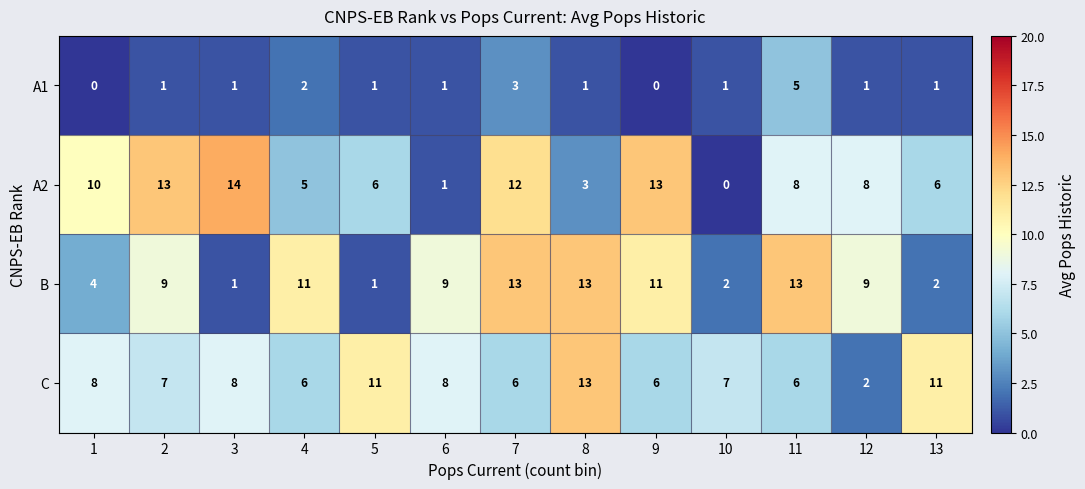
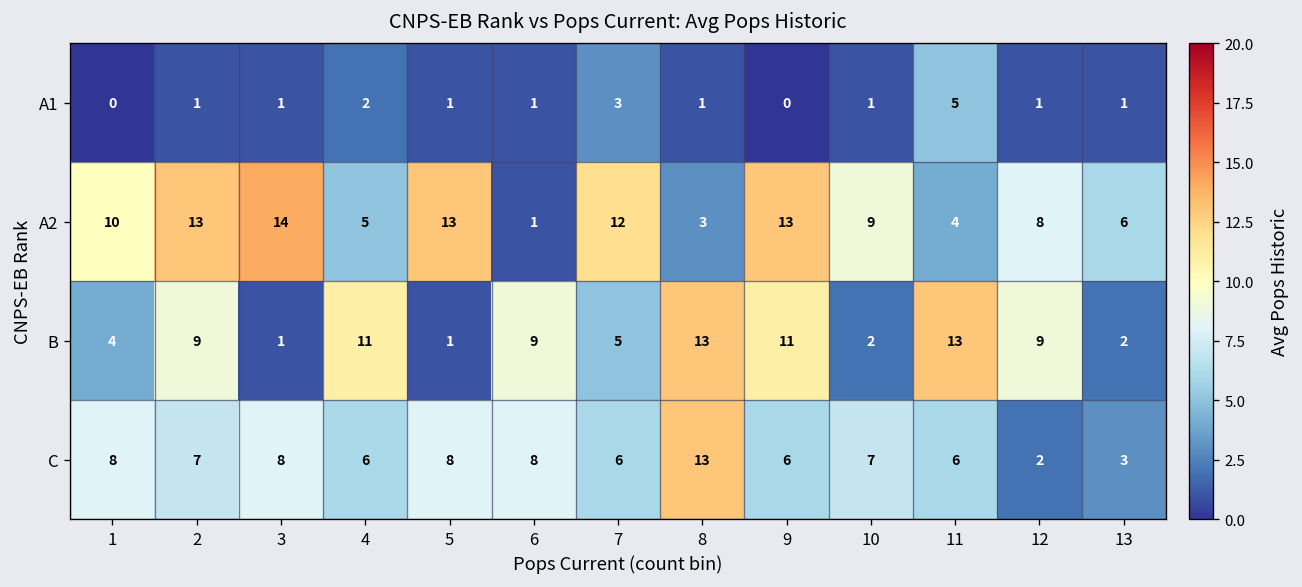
A2, 5: 6 -> 13
A2, 10: 0 -> 9
A2, 11: 8 -> 4
B, 7: 13 -> 5
C, 5: 11 -> 8
C, 13: 11 -> 3
